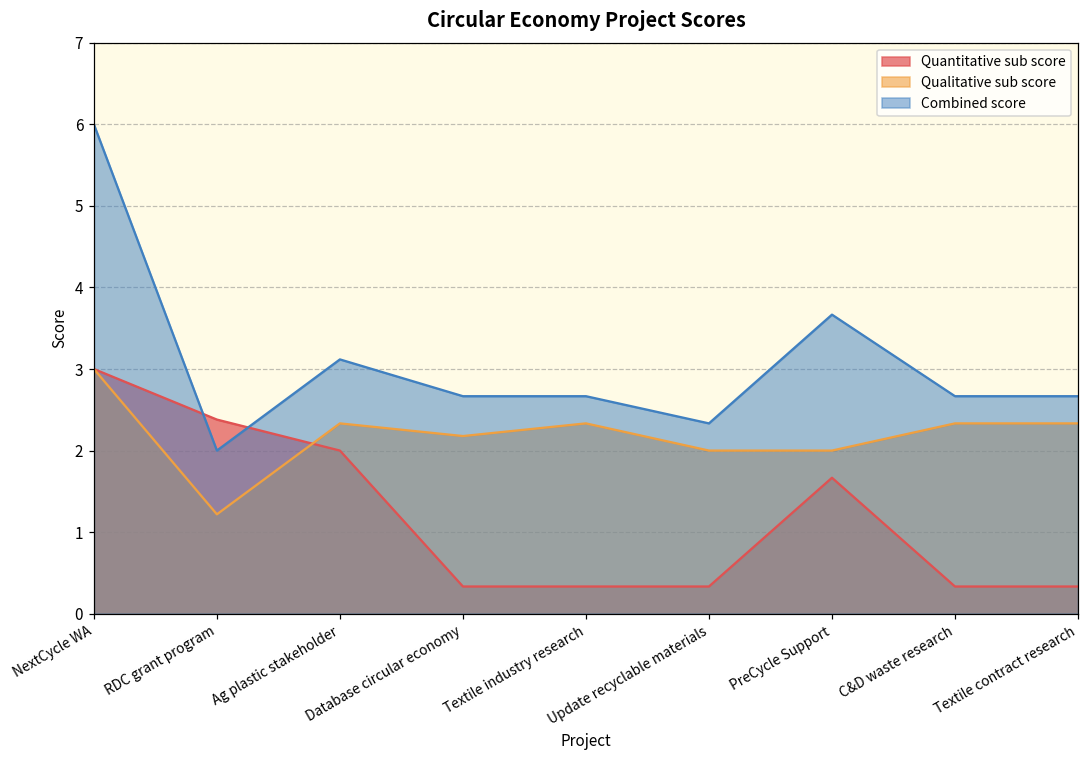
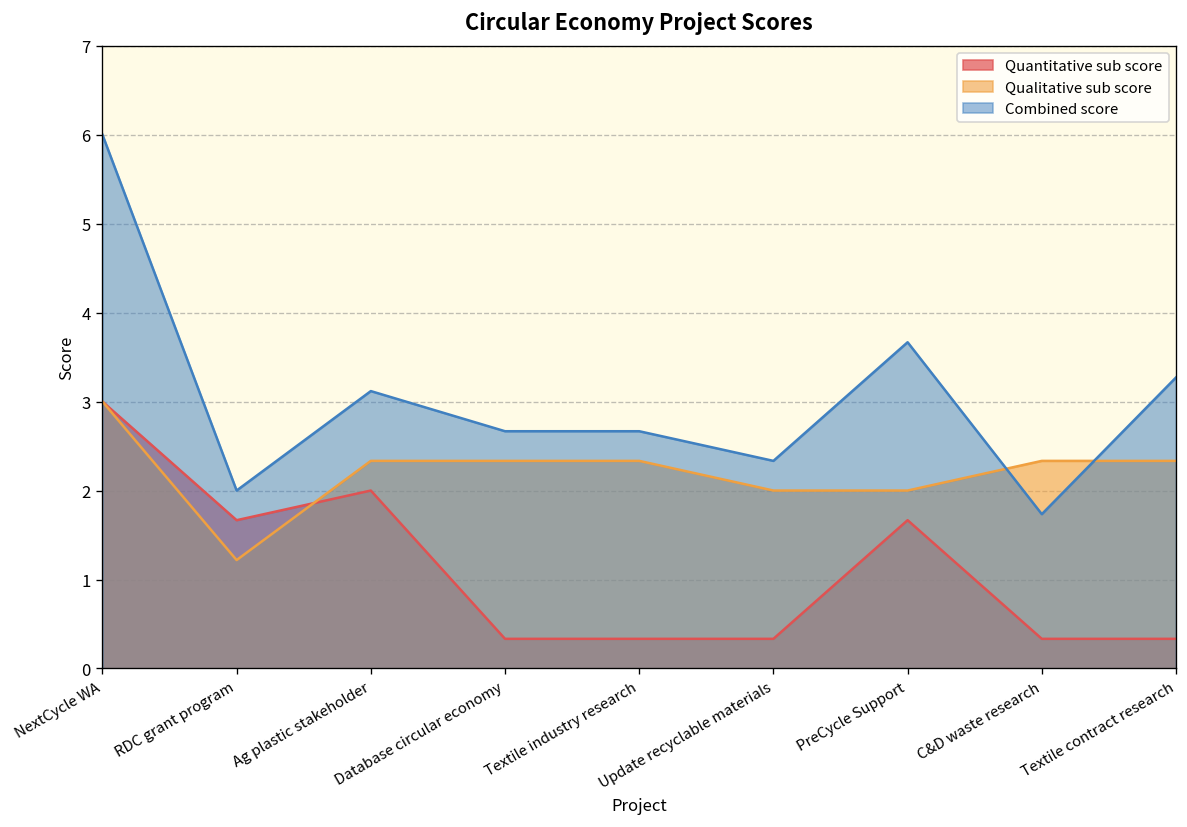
Quantitative sub score, RDC grant program: 2.4 -> 1.7
Qualitative sub score, Database circular economy: 2.2 -> 2.3
Combined score, C&D waste research: 2.7 -> 1.7
Combined score, Textile contract research: 2.7 -> 3.3
